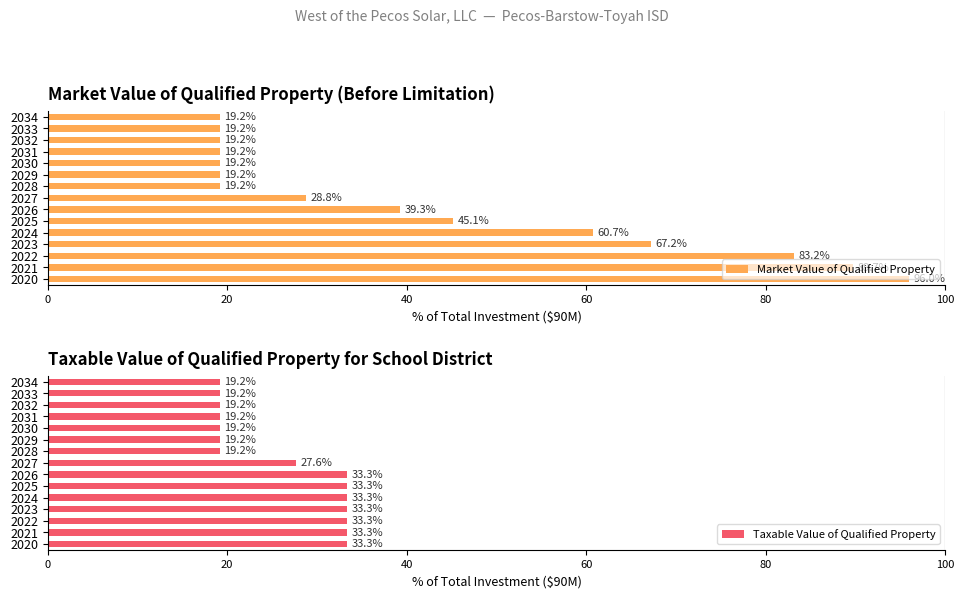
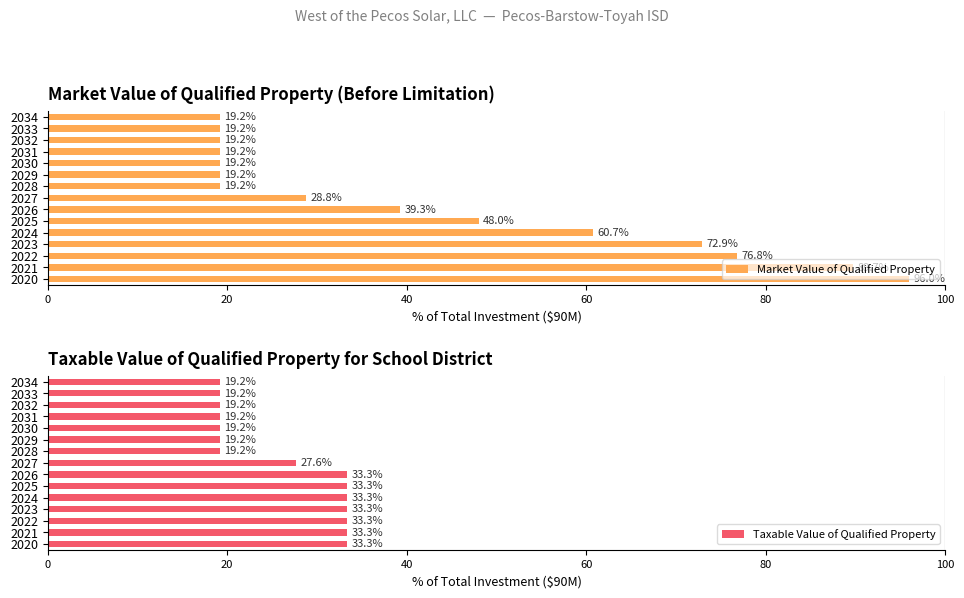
Market Value of Qualified Property (Before Limitation), 2025: 45.1% -> 48.0%
Market Value of Qualified Property (Before Limitation), 2023: 67.2% -> 72.9%
Market Value of Qualified Property (Before Limitation), 2022: 83 -> 77
